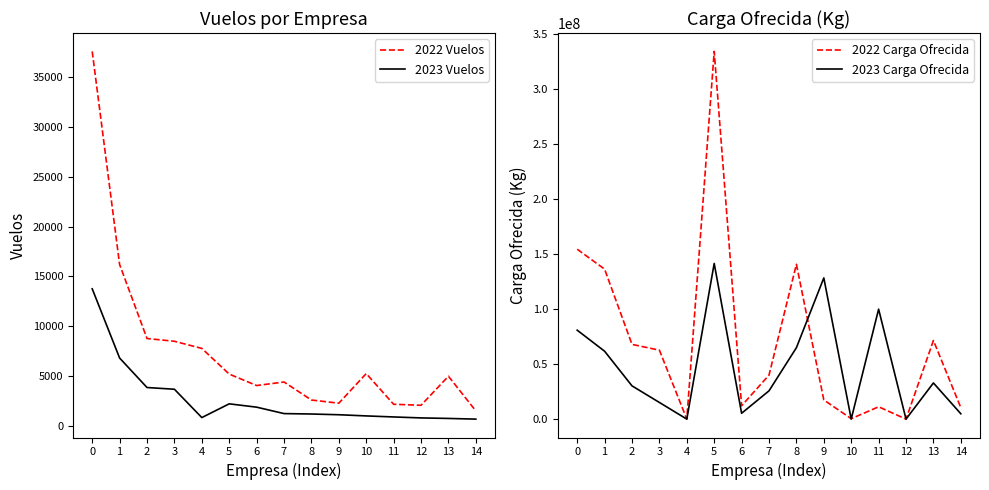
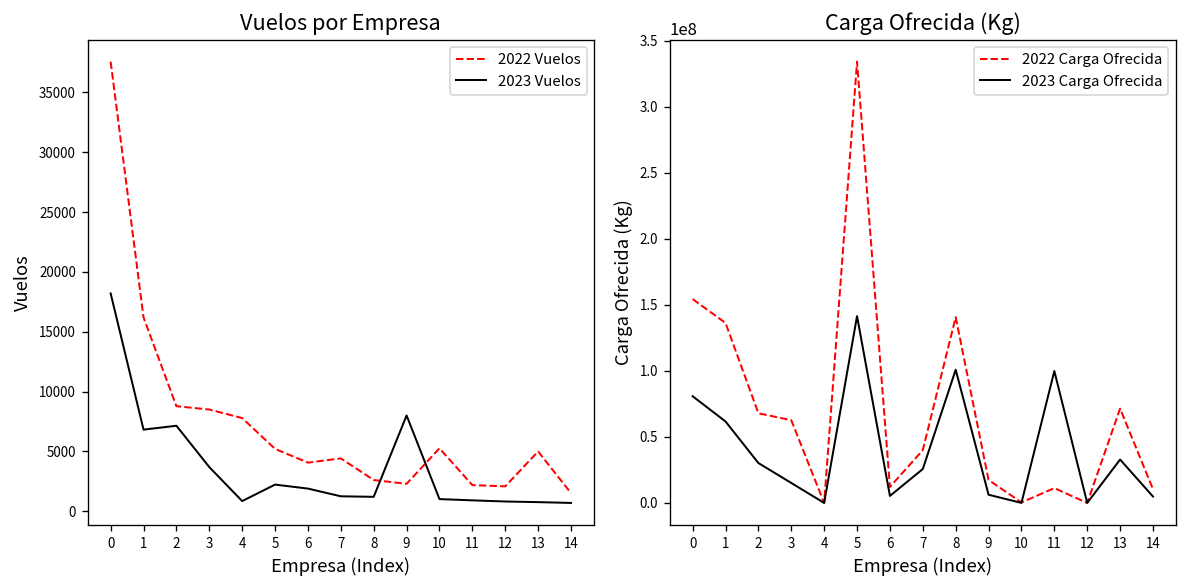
Vuelos por Empresa, 2023 Vuelos, 0: 14000 -> 18000
Vuelos por Empresa, 2023 Vuelos, 2: 4000 -> 7000
Vuelos por Empresa, 2023 Vuelos, 9: 1000 -> 8000
Carga Ofrecida (Kg), 2023 Carga Ofrecida, 8: 65000000 -> 101000000
Carga Ofrecida (Kg), 2023 Carga Ofrecida, 9: 128000000 -> 6000000
